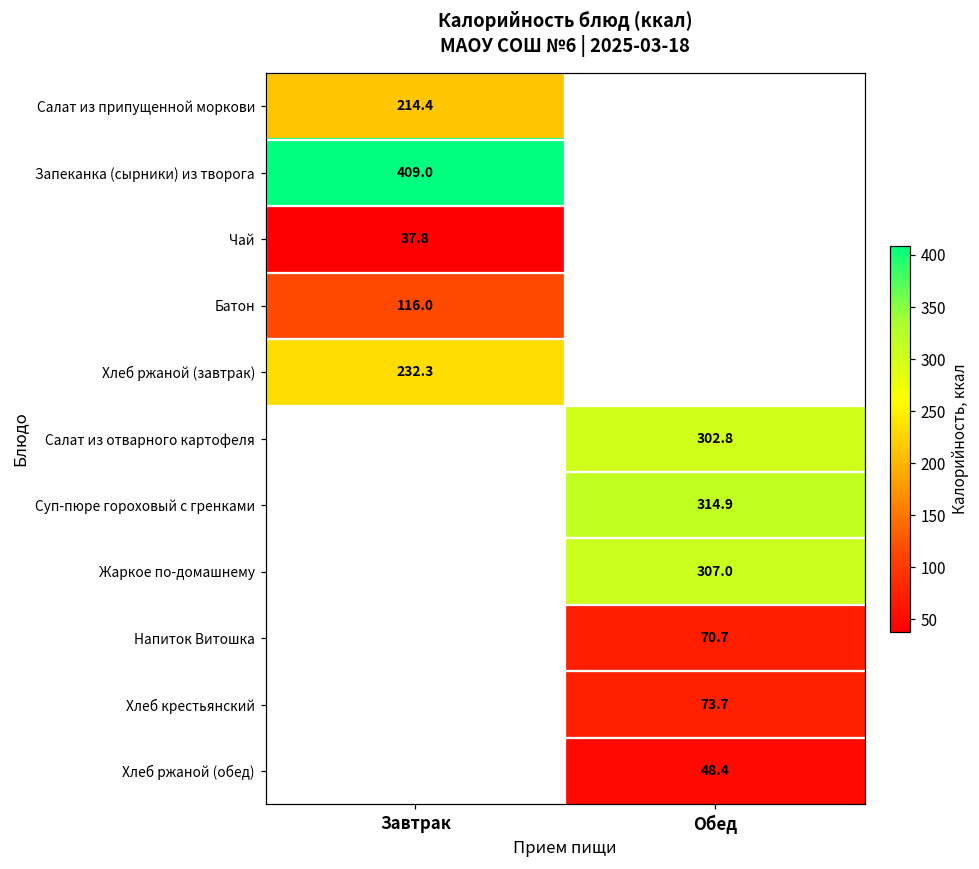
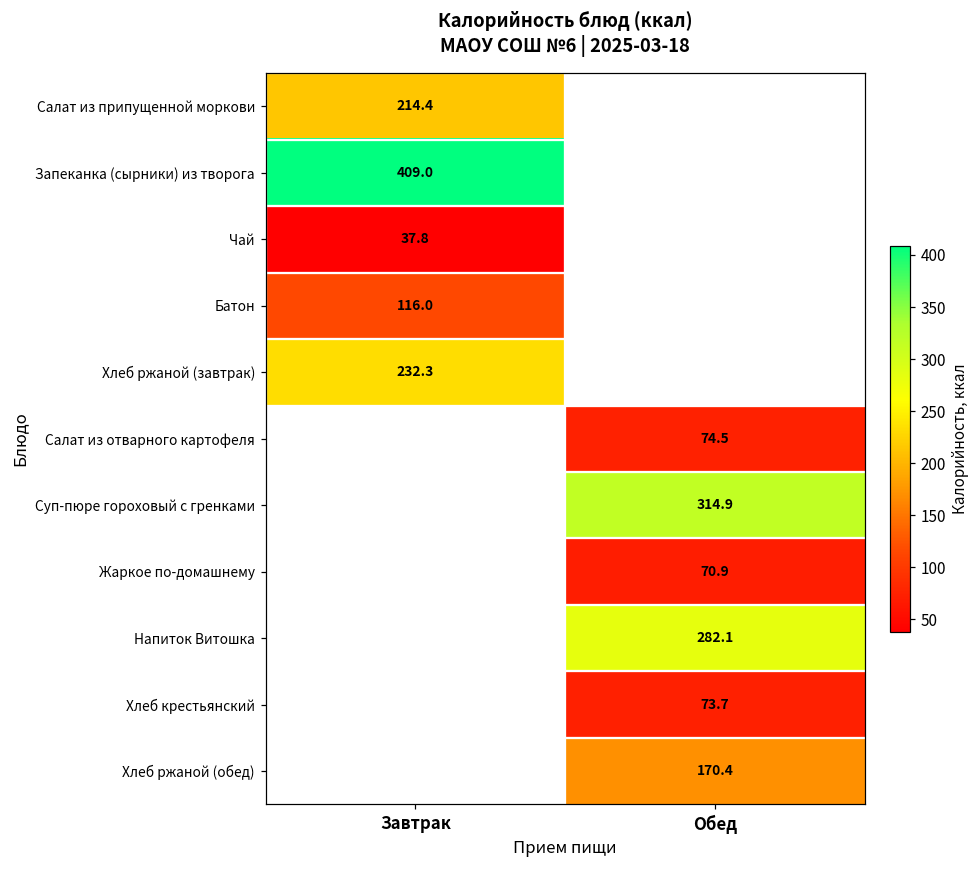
Салат из отварного картофеля, Обед: 302.8 -> 74.5
Жаркое по-домашнему, Обед: 307.0 -> 70.9
Напиток Витошка, Обед: 70.7 -> 282.1
Хлеб ржаной (обед), Обед: 48.4 -> 170.4
